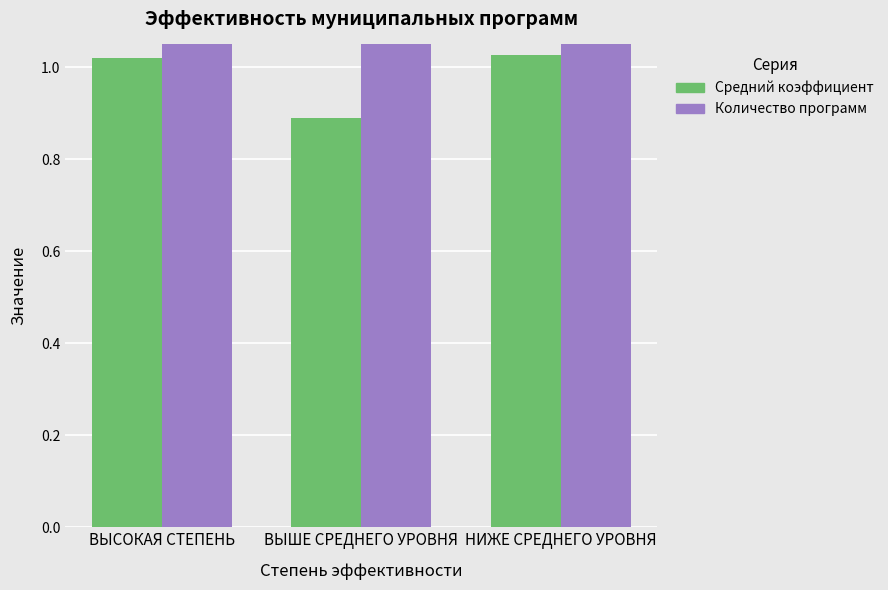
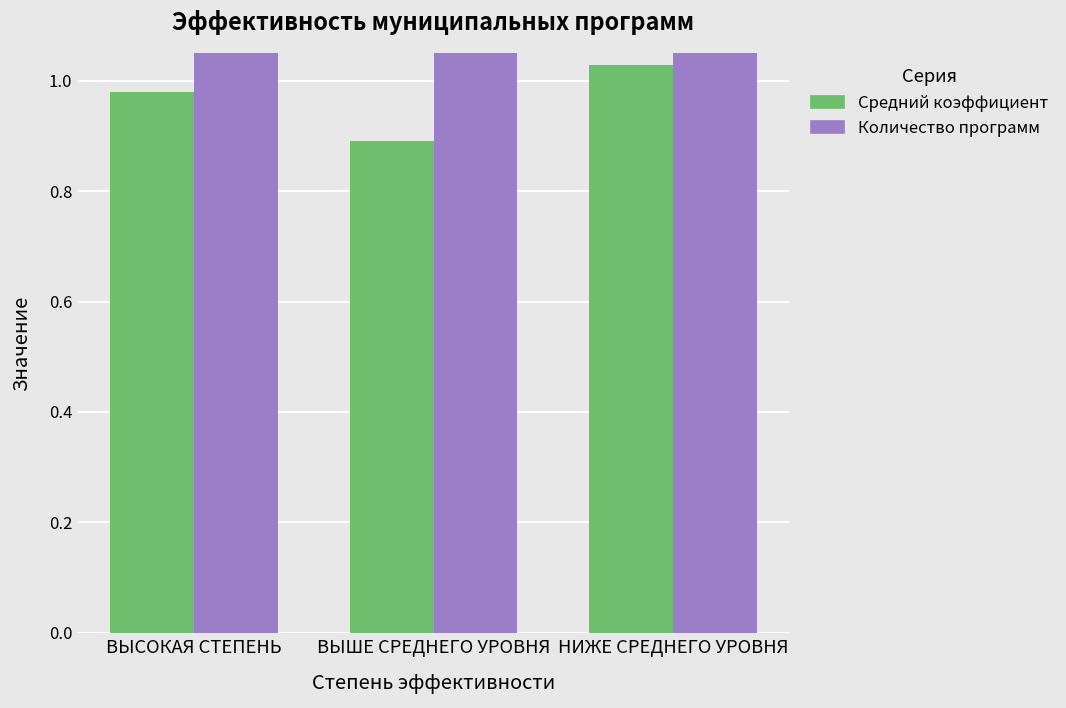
Средний коэффициент, ВЫСОКАЯ СТЕПЕНЬ: 1.02 -> 0.98
